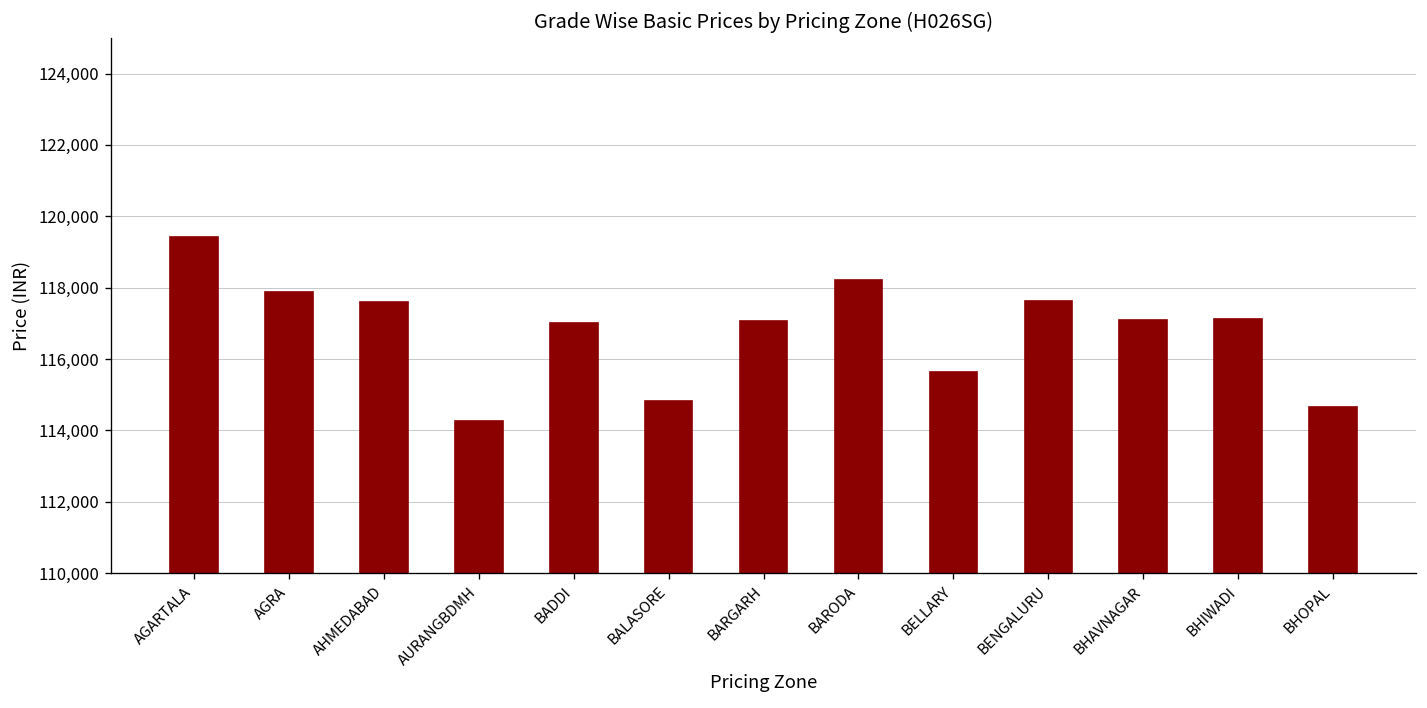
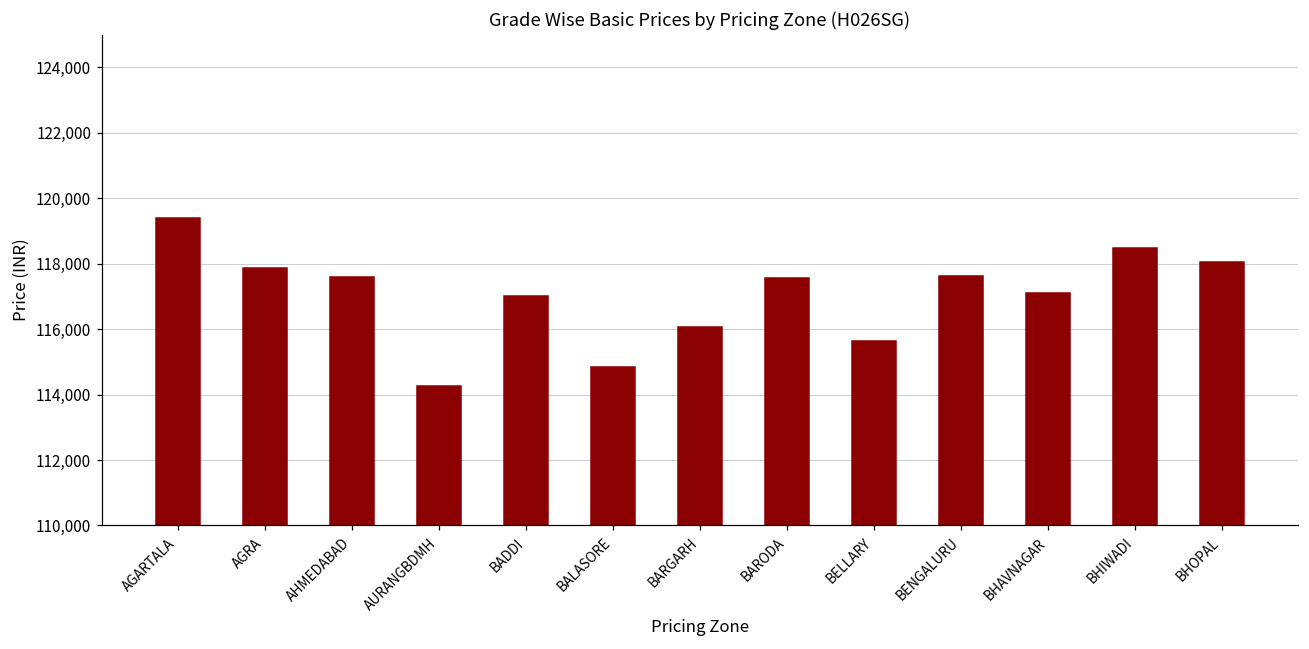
BARGARH: 117,100 -> 116,100
BARODA: 118,200 -> 117,600
BHIWADI: 117,100 -> 118,500
BHOPAL: 114,700 -> 118,100
